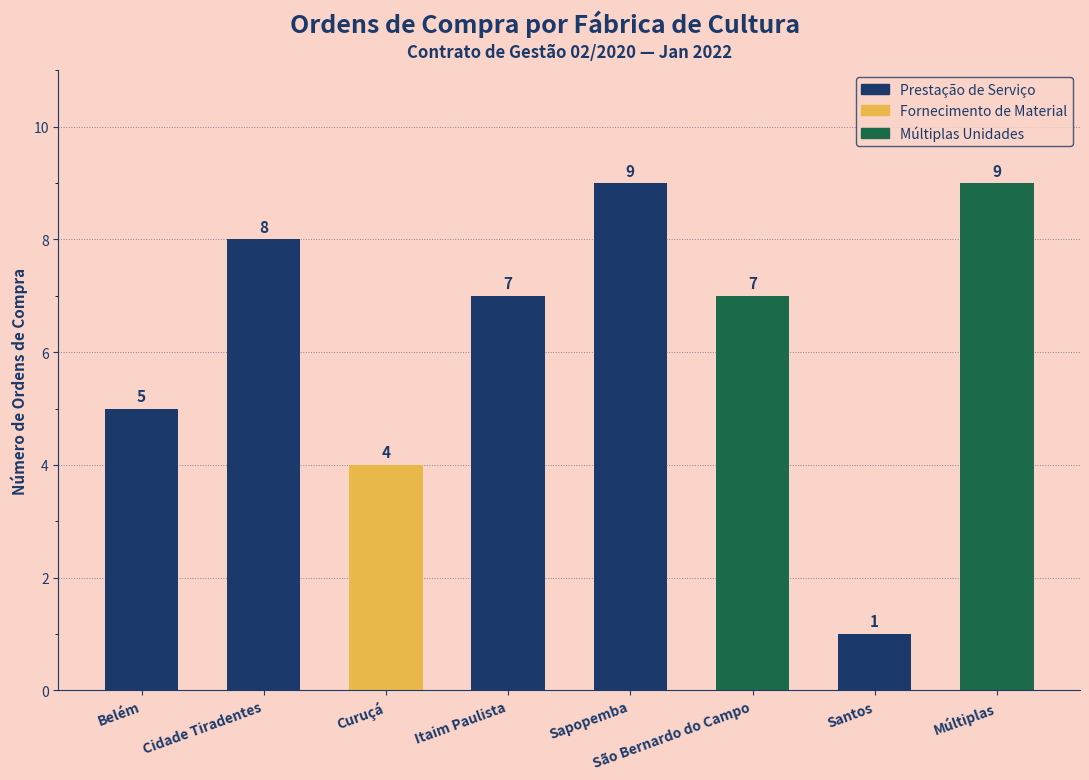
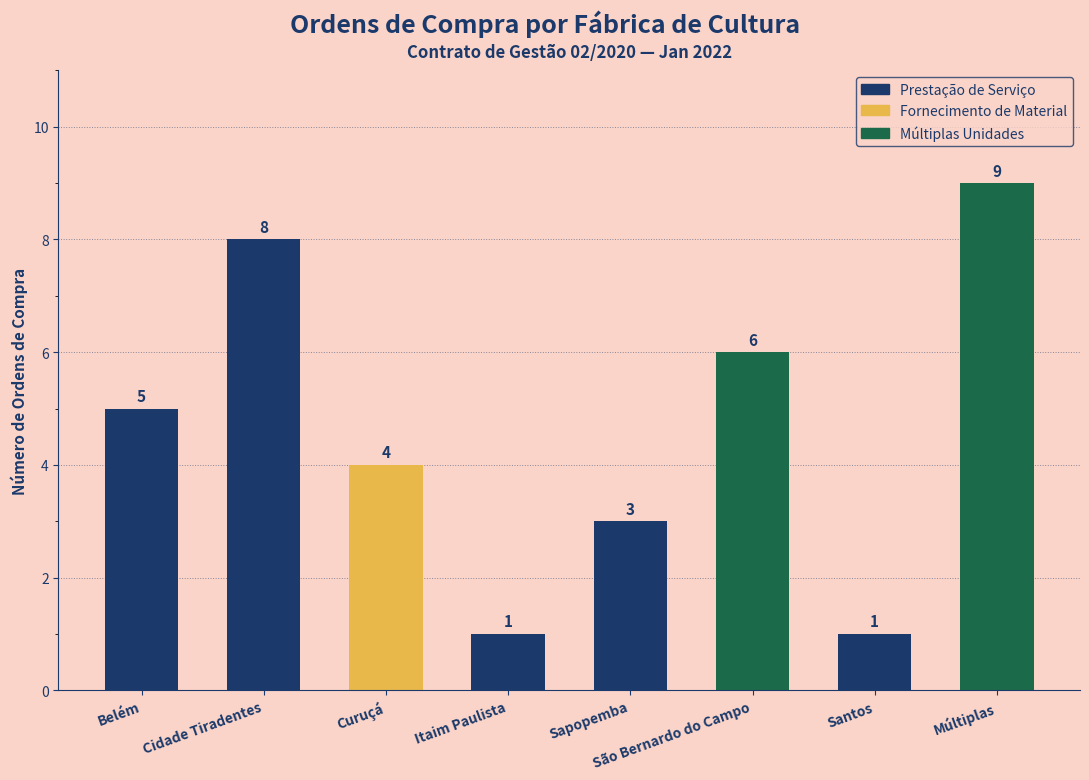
Itaim Paulista: 7 -> 1
Sapopemba: 9 -> 3
São Bernardo do Campo: 7 -> 6
